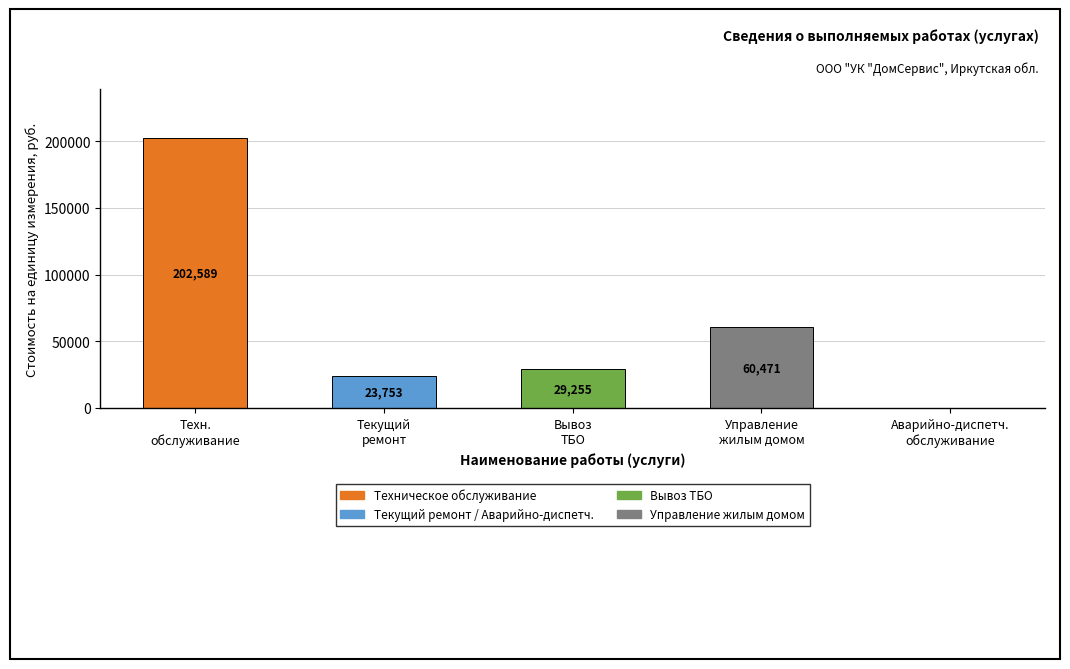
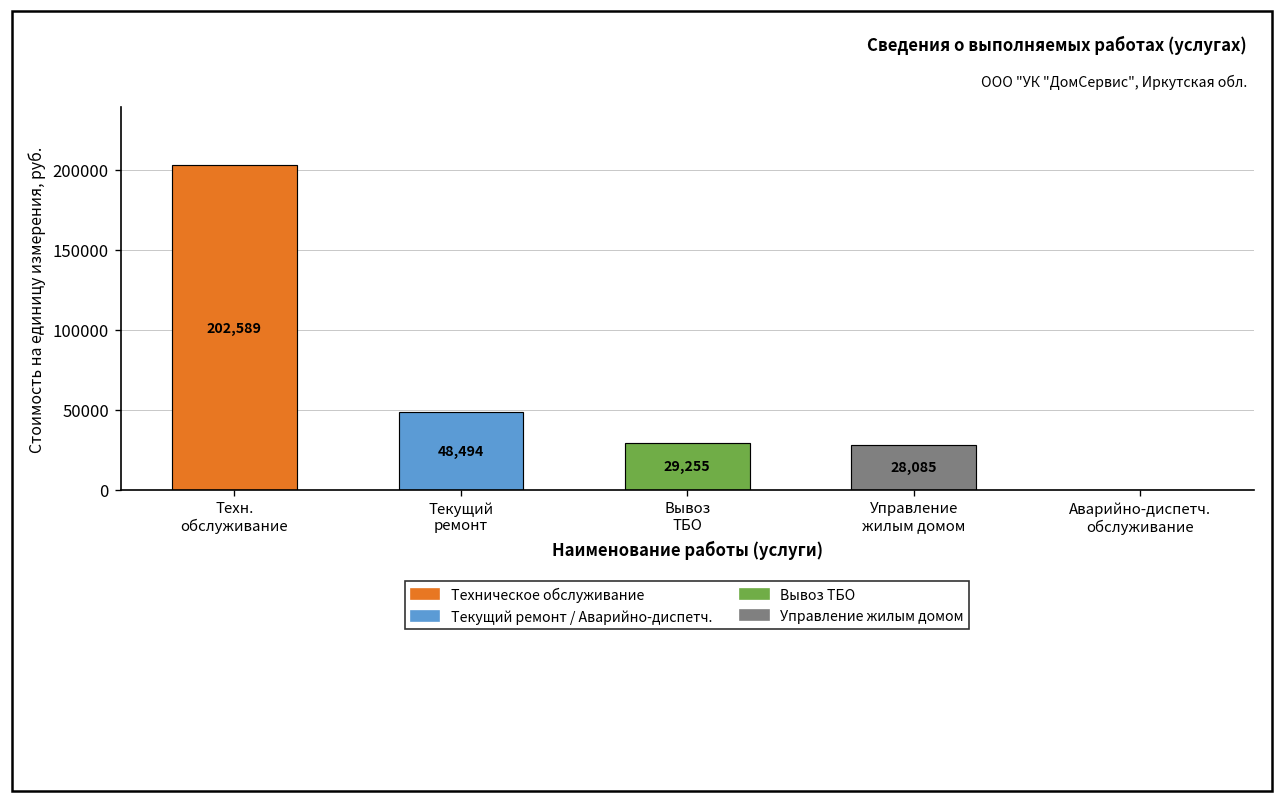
Текущий ремонт: 23,753 -> 48,494
Управление жилым домом: 60,471 -> 28,085
